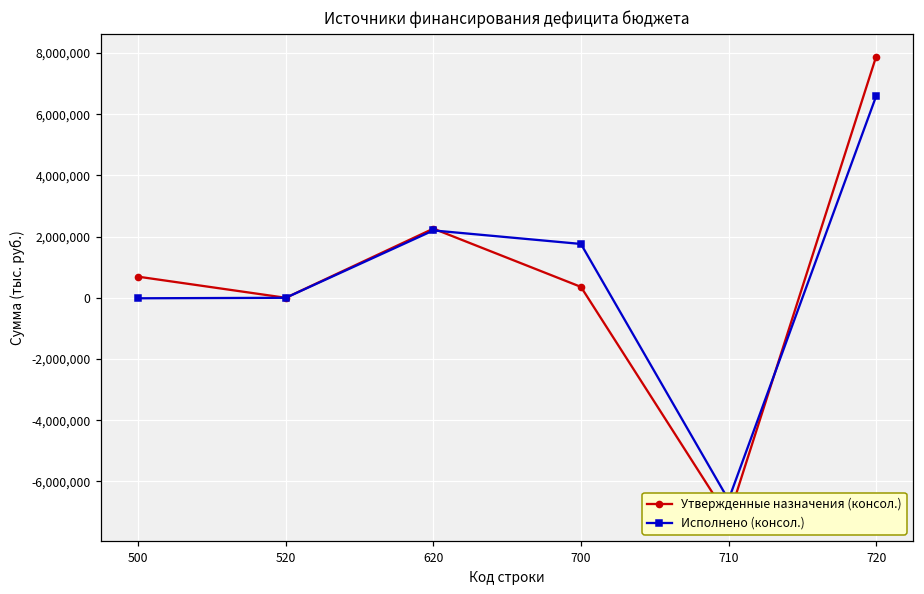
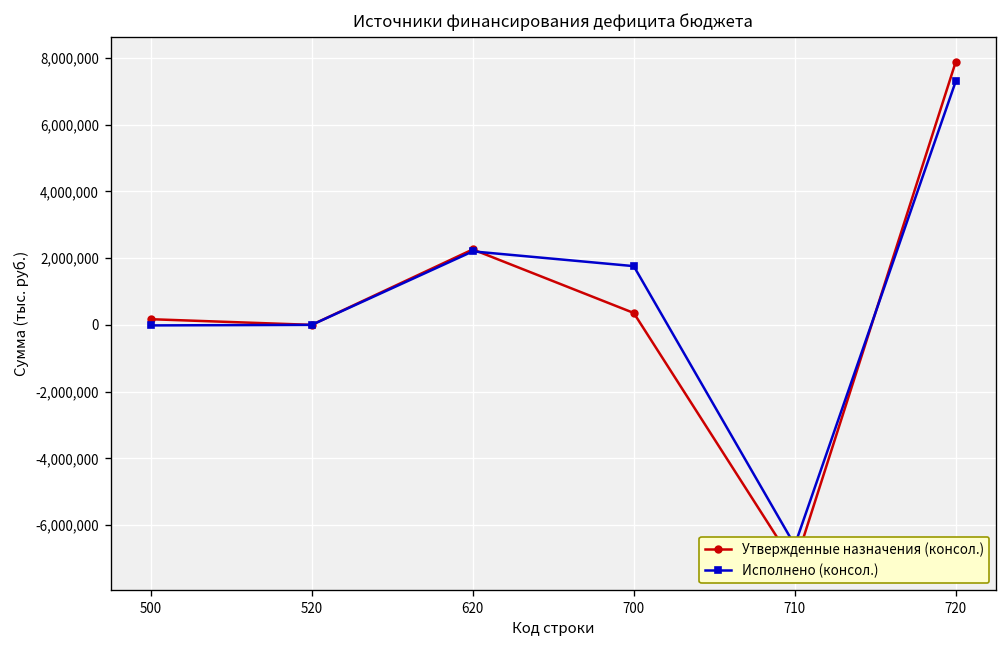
Утвержденные назначения (консол.), 500: 700,000 -> 200,000
Исполнено (консол.), 720: 6,600,000 -> 7,300,000
